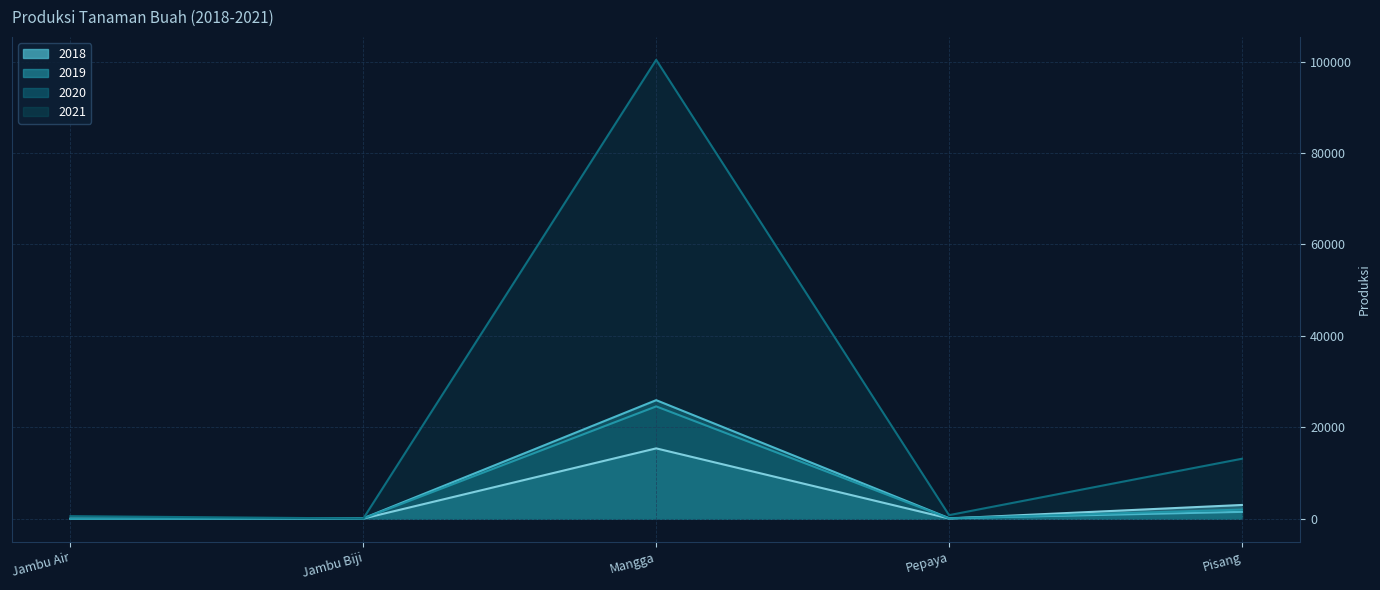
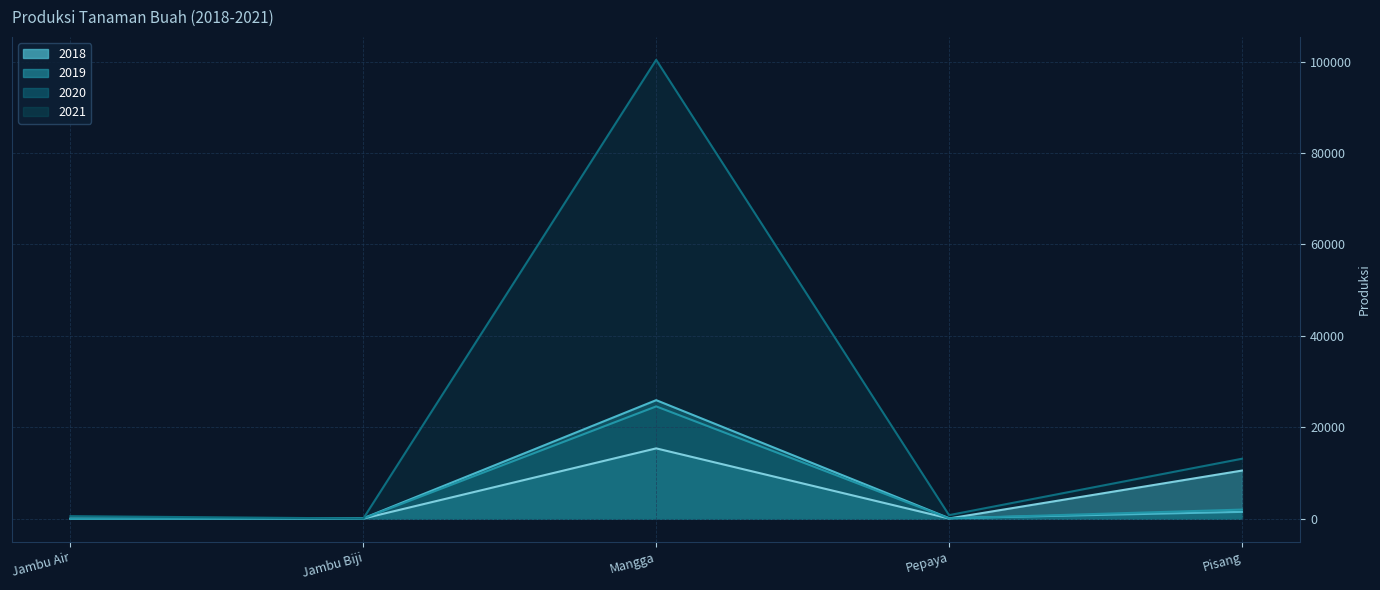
2018, Pisang: 3000 -> 11000
